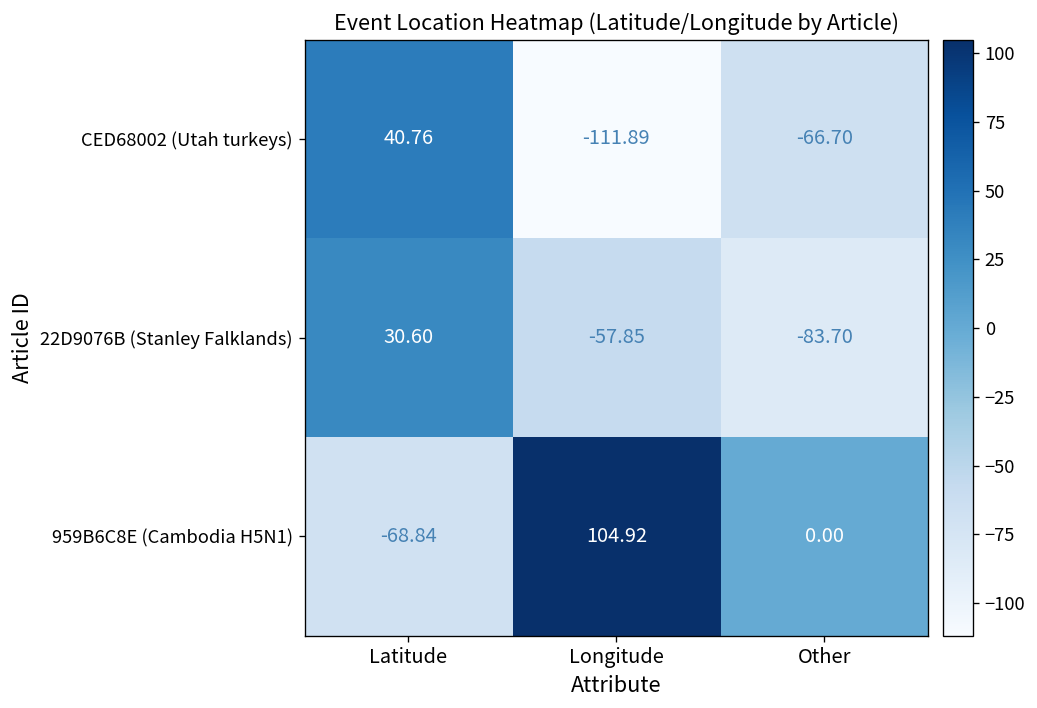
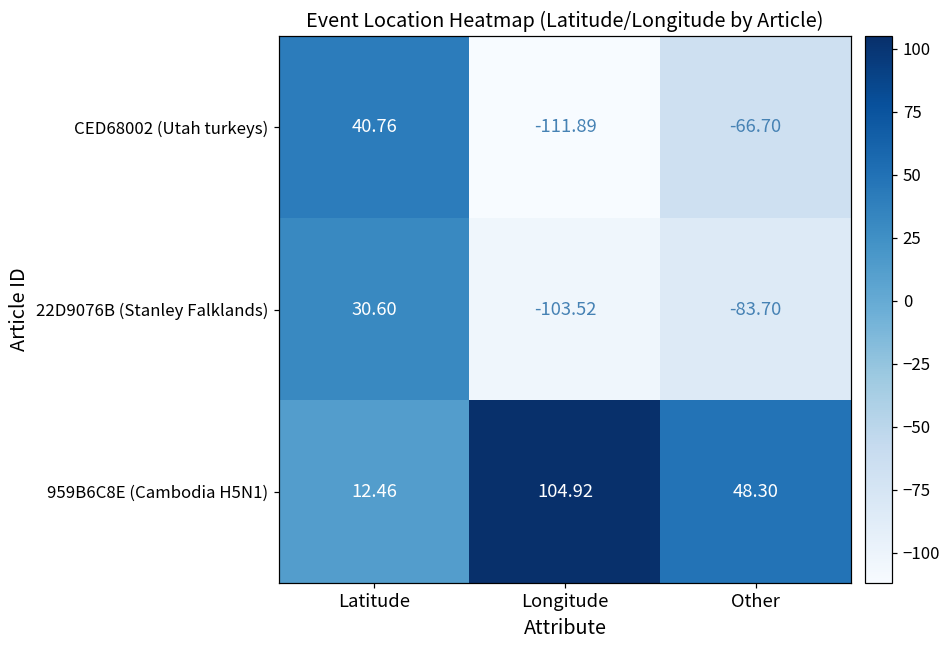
22D9076B (Stanley Falklands), Longitude: -57.85 -> -103.52
959B6C8E (Cambodia H5N1), Latitude: -68.84 -> 12.46
959B6C8E (Cambodia H5N1), Other: 0.00 -> 48.30
